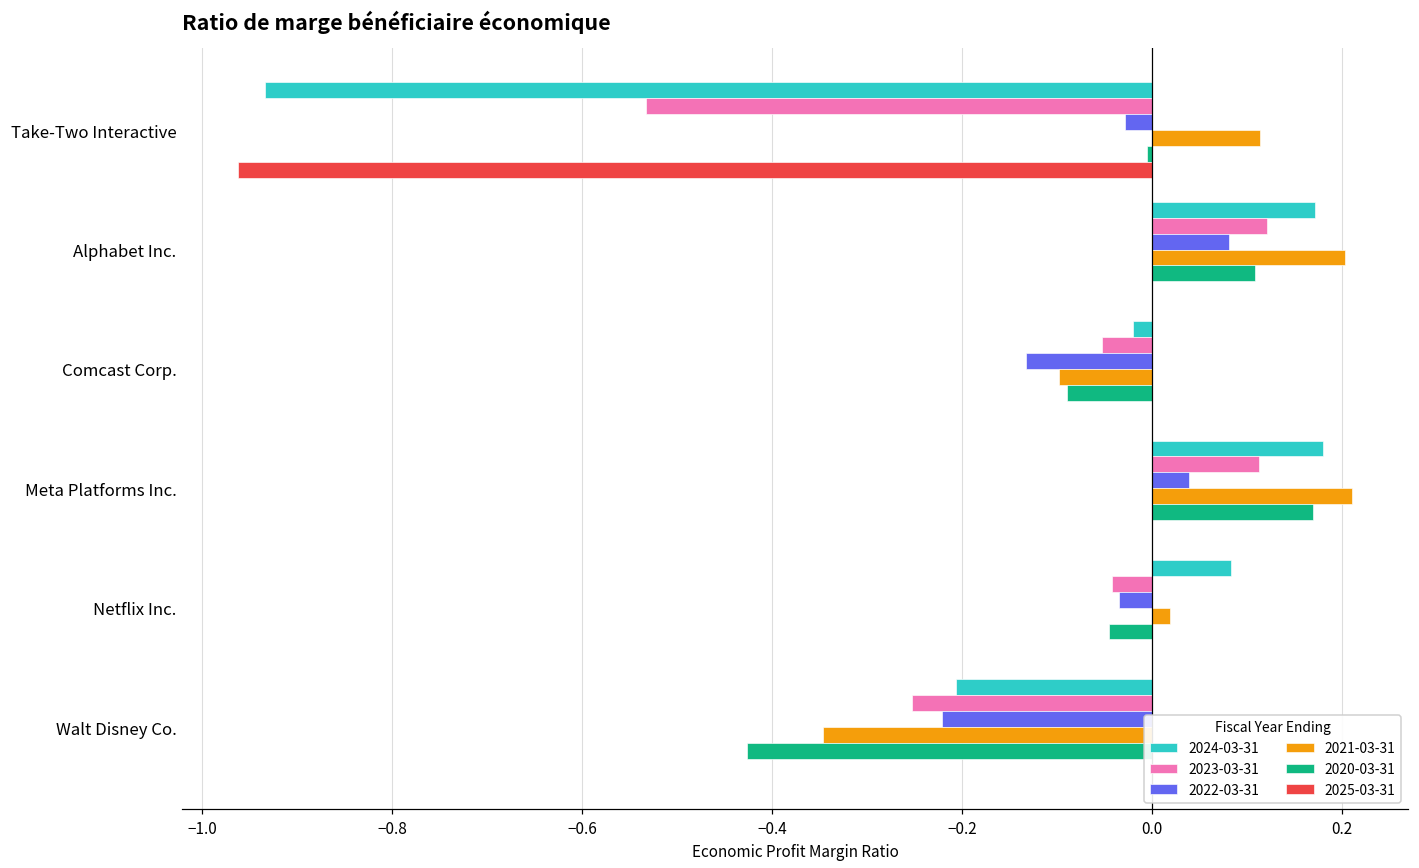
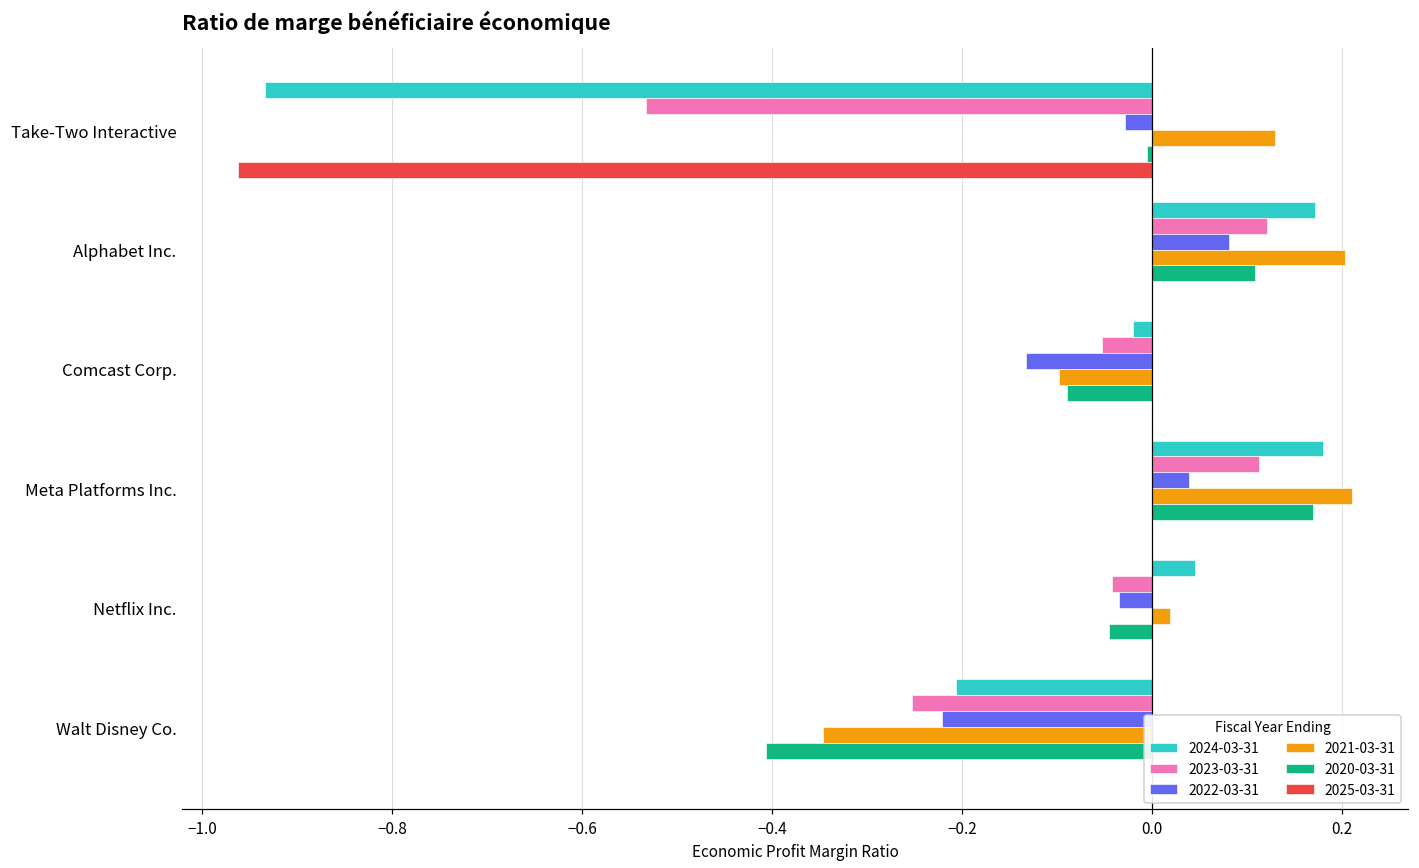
2021-03-31, Take-Two Interactive: 0.11 -> 0.13
2024-03-31, Netflix Inc.: 0.08 -> 0.05
2020-03-31, Walt Disney Co.: -0.43 -> -0.41
